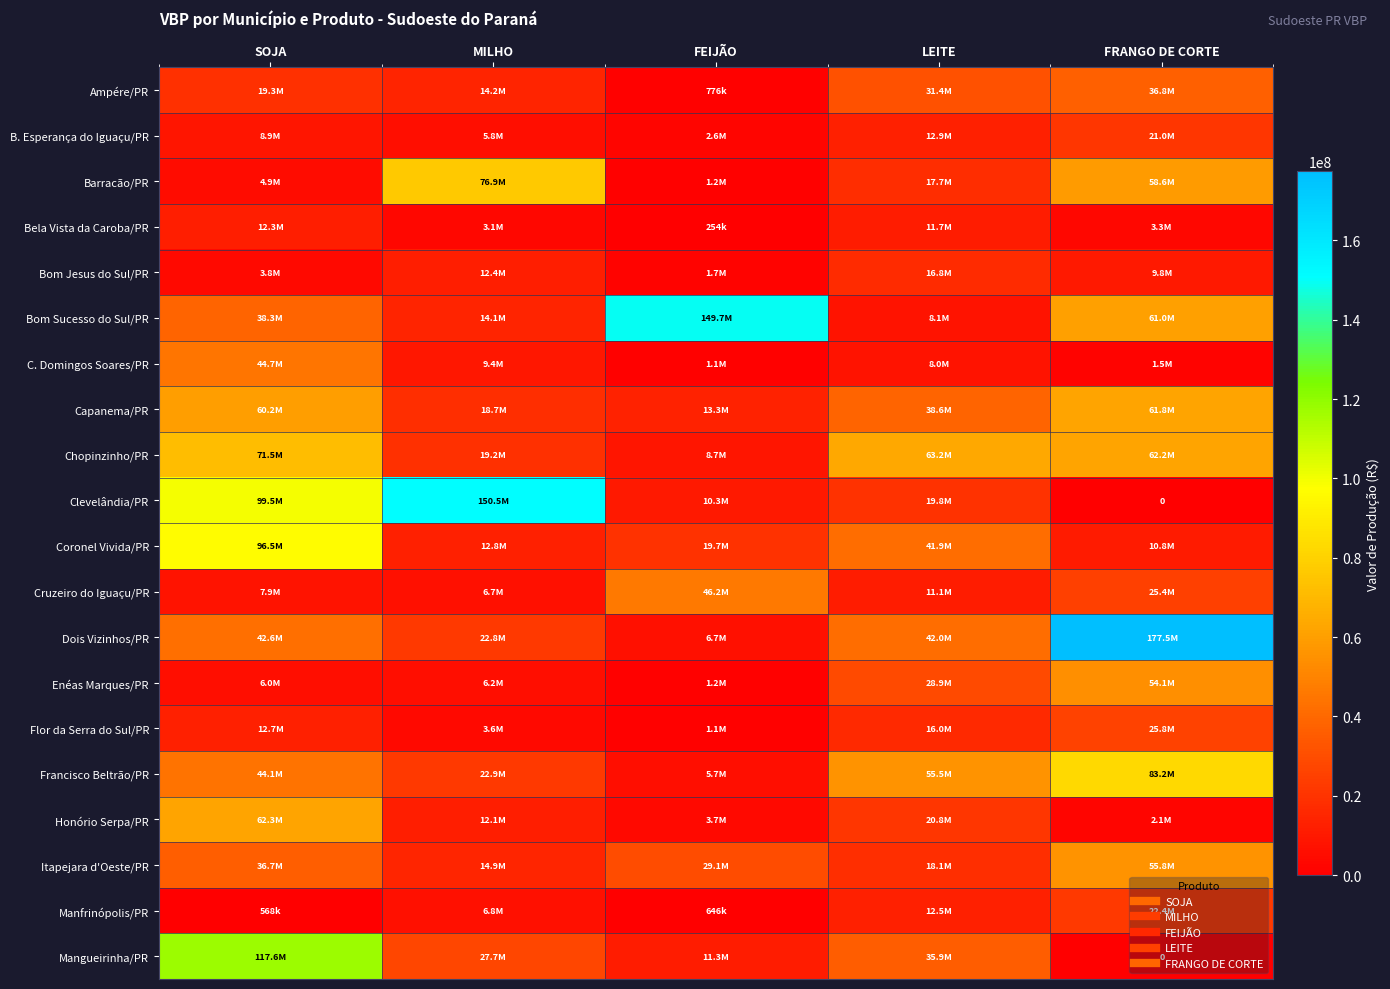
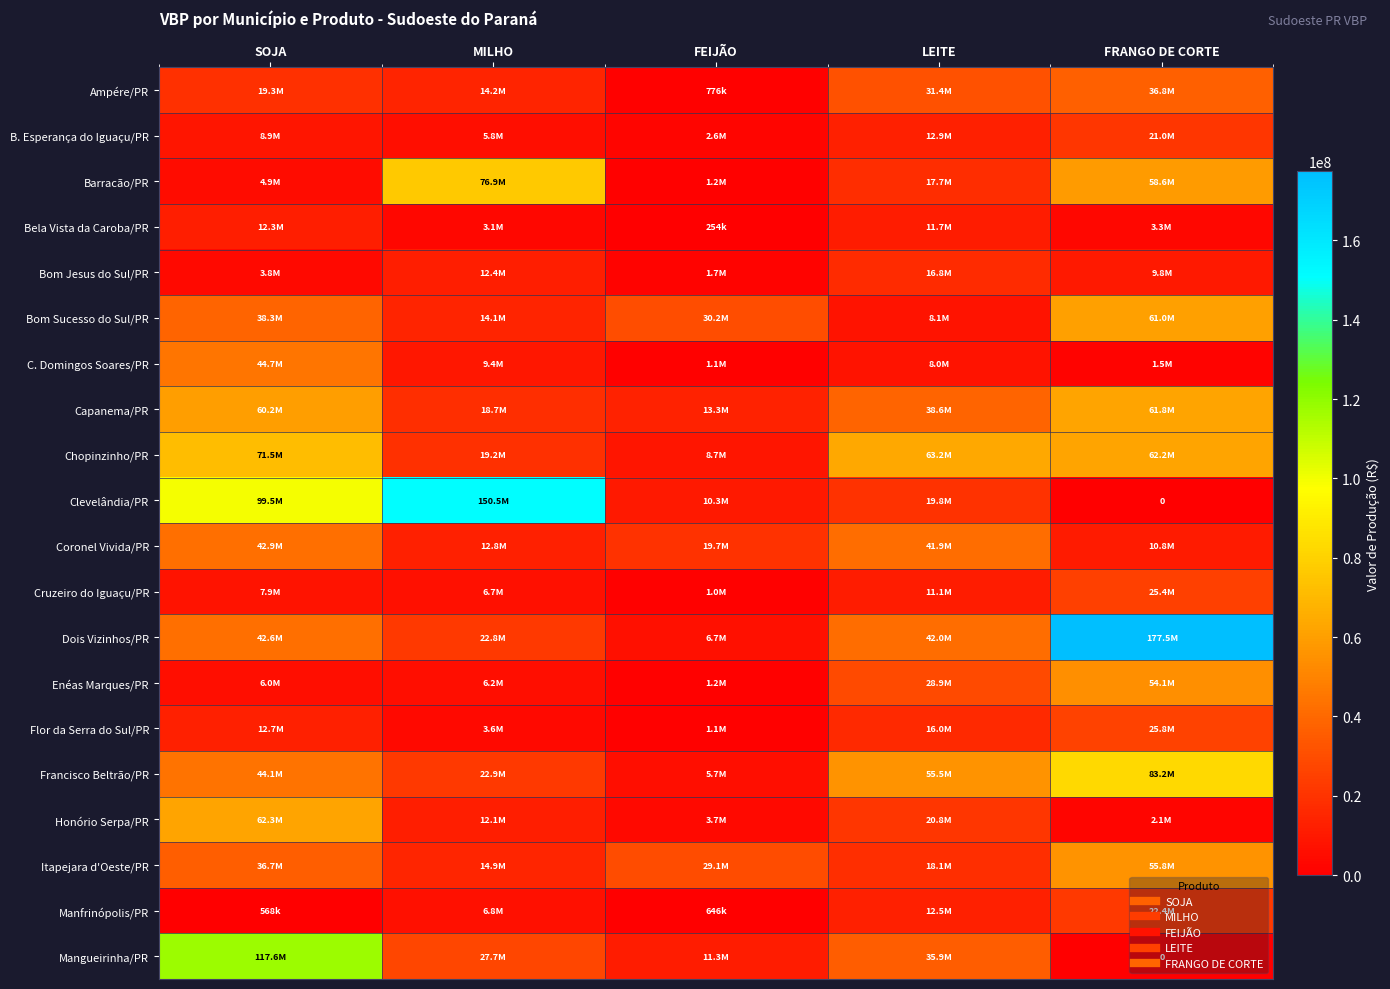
Bom Sucesso do Sul/PR, FEIJÃO: 149.7M -> 30.2M
Coronel Vivida/PR, SOJA: 96.5M -> 42.9M
Cruzeiro do Iguaçu/PR, FEIJÃO: 46.2M -> 1.0M
